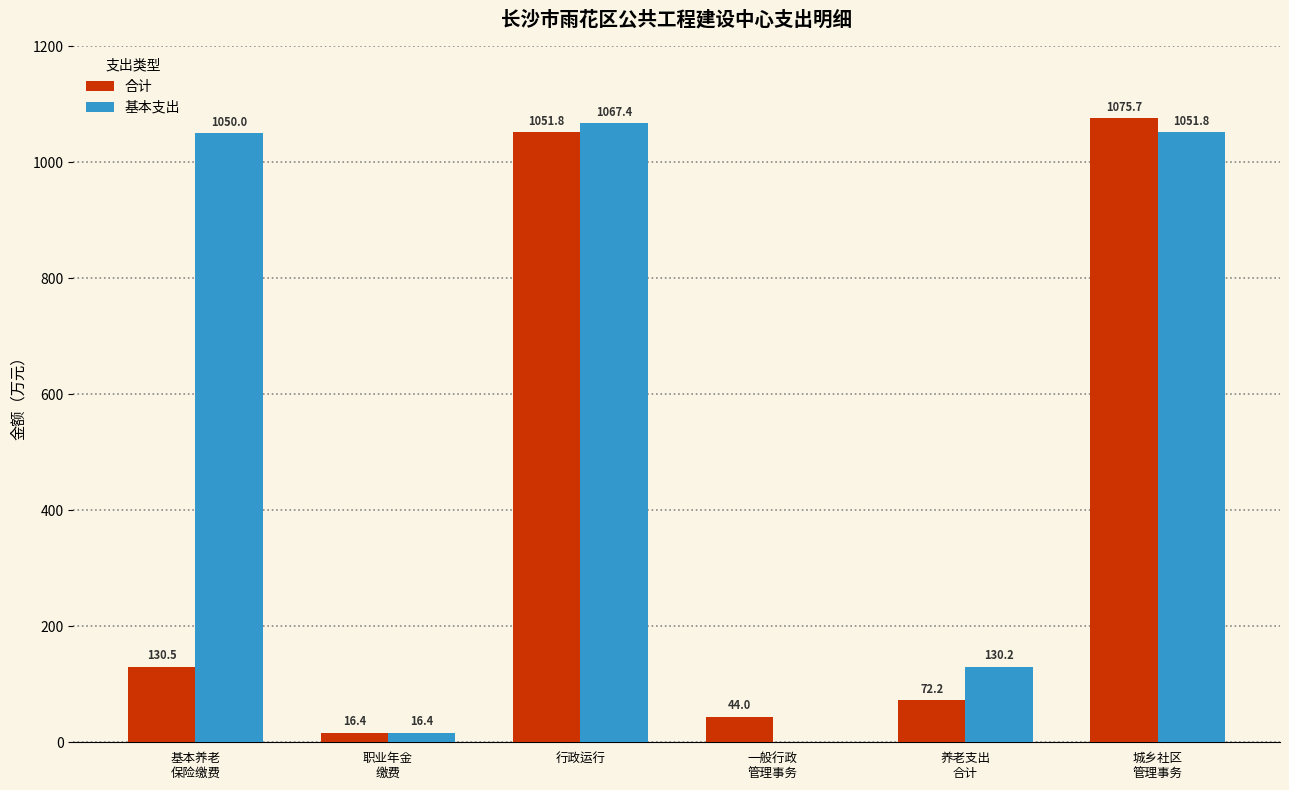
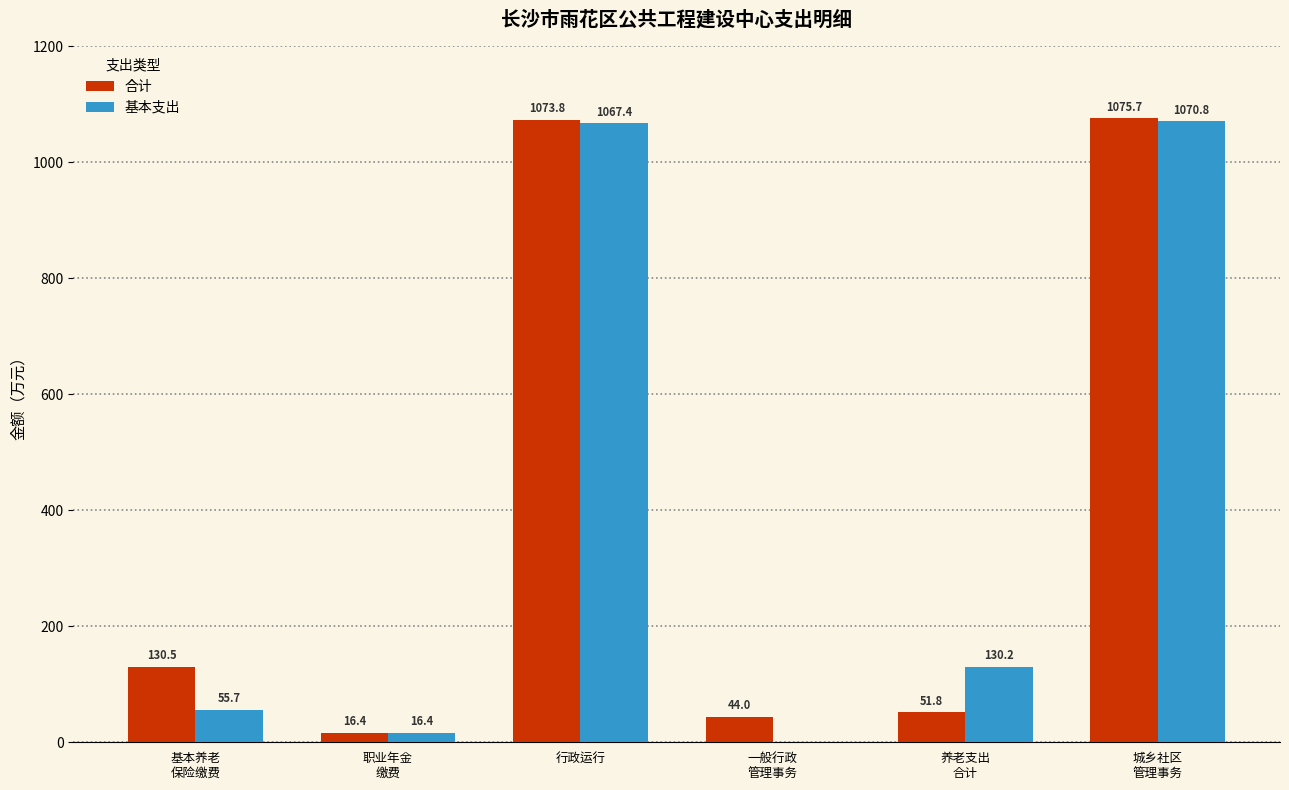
基本支出, 基本养老 保险缴费: 1050.0 -> 55.7
合计, 行政运行: 1051.8 -> 1073.8
合计, 养老支出 合计: 72.2 -> 51.8
基本支出, 城乡社区 管理事务: 1051.8 -> 1070.8
